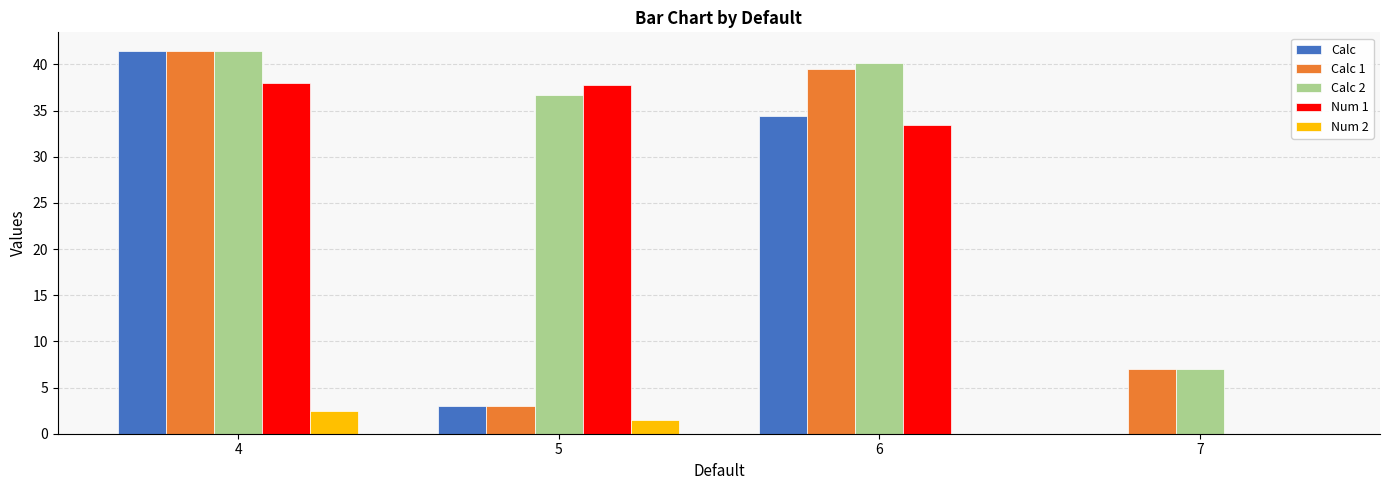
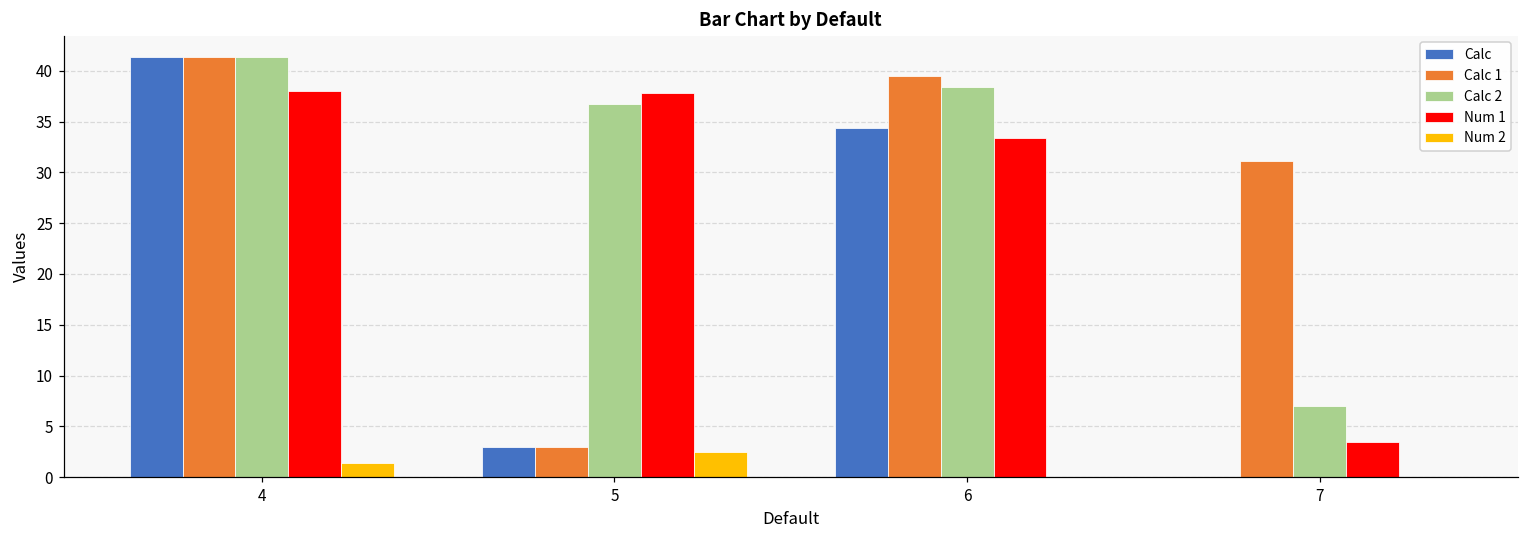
Num 2, 4: 3 -> 1
Num 2, 5: 2 -> 3
Calc 2, 6: 40 -> 38
Calc 1, 7: 7 -> 31
Num 1, 7: 0 -> 4
